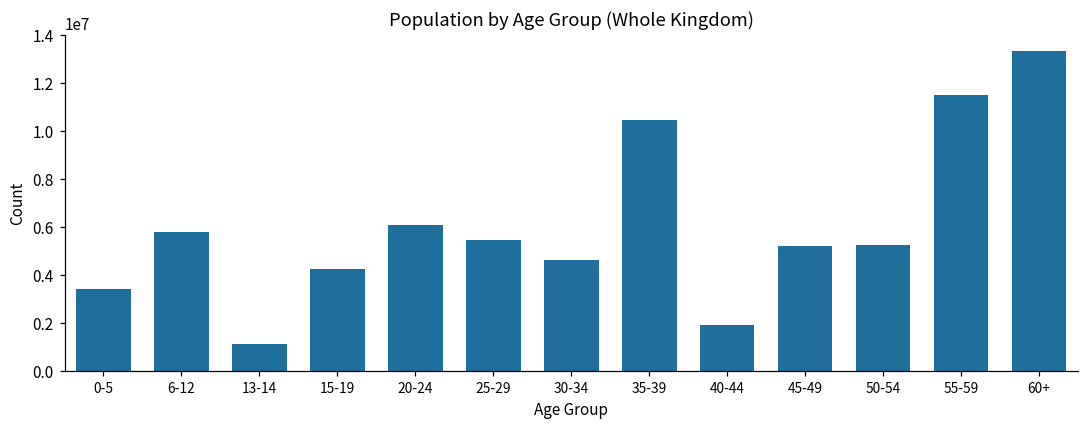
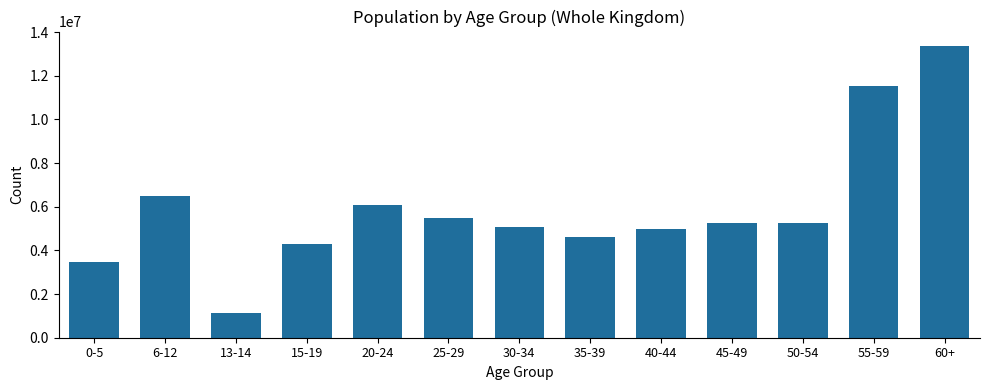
6-12: 5800000 -> 6500000
30-34: 4600000 -> 5100000
35-39: 10500000 -> 4600000
40-44: 1900000 -> 5000000
